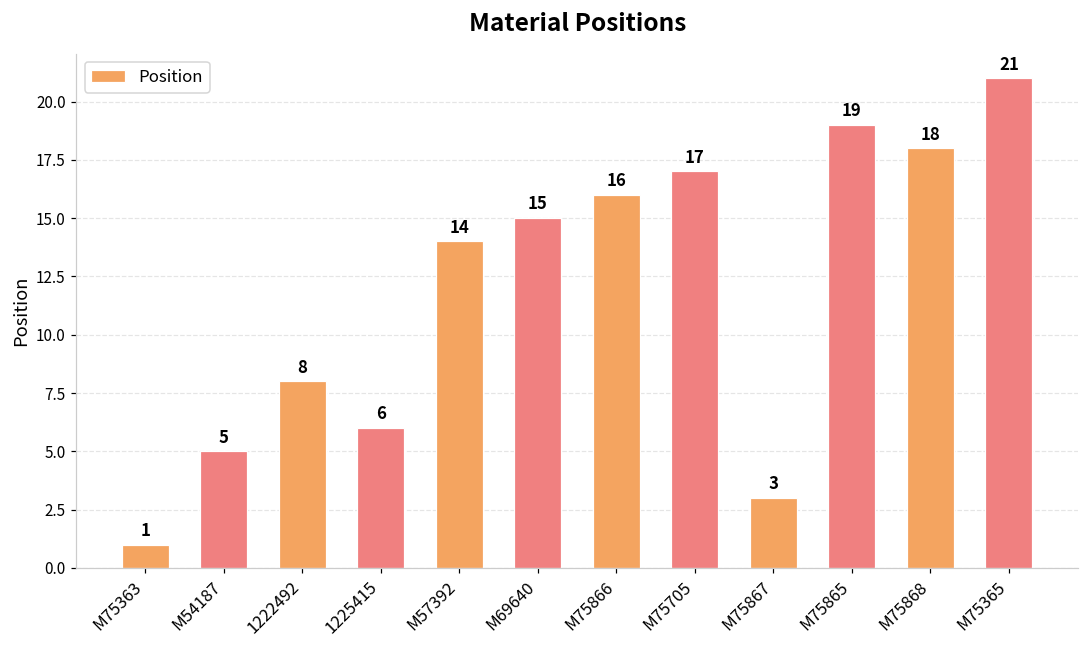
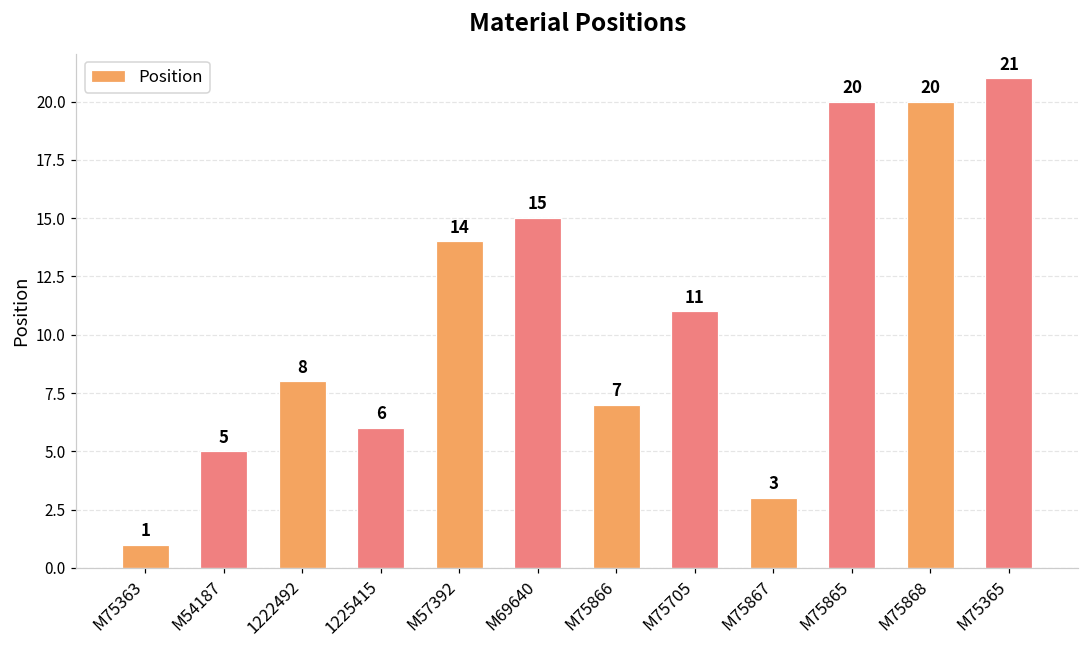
M75866: 16 -> 7
M75705: 17 -> 11
M75865: 19 -> 20
M75868: 18 -> 20
